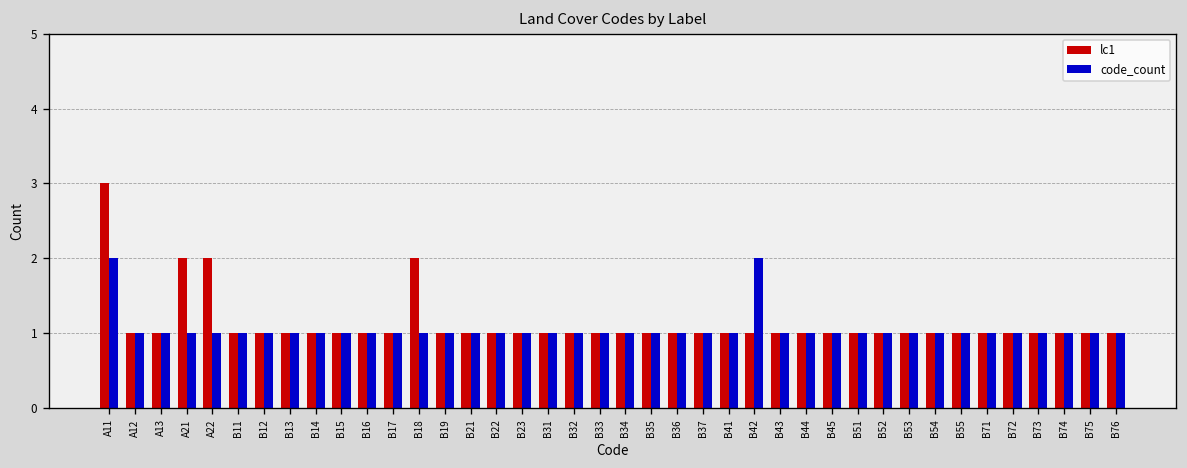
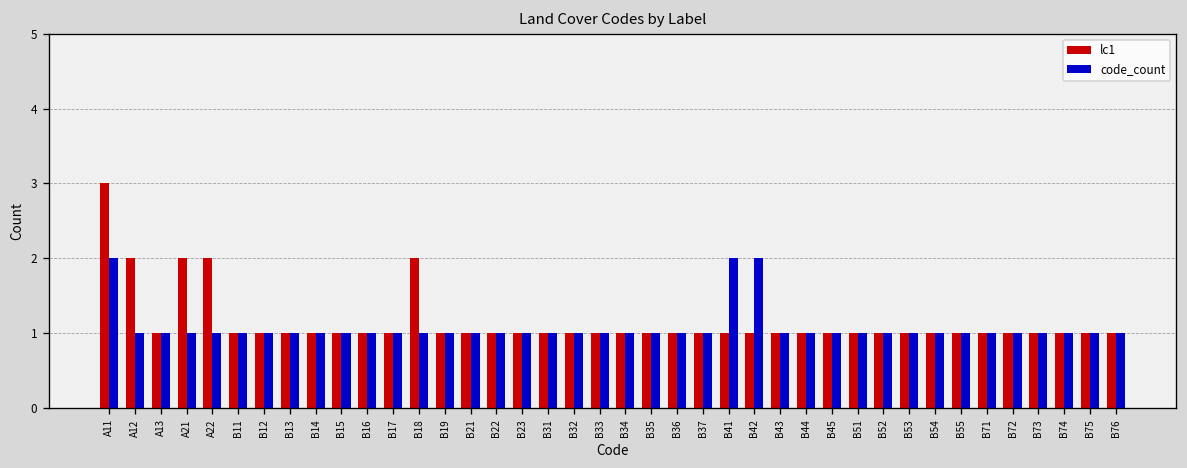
lc1, A12: 1 -> 2
code_count, B41: 1 -> 2
